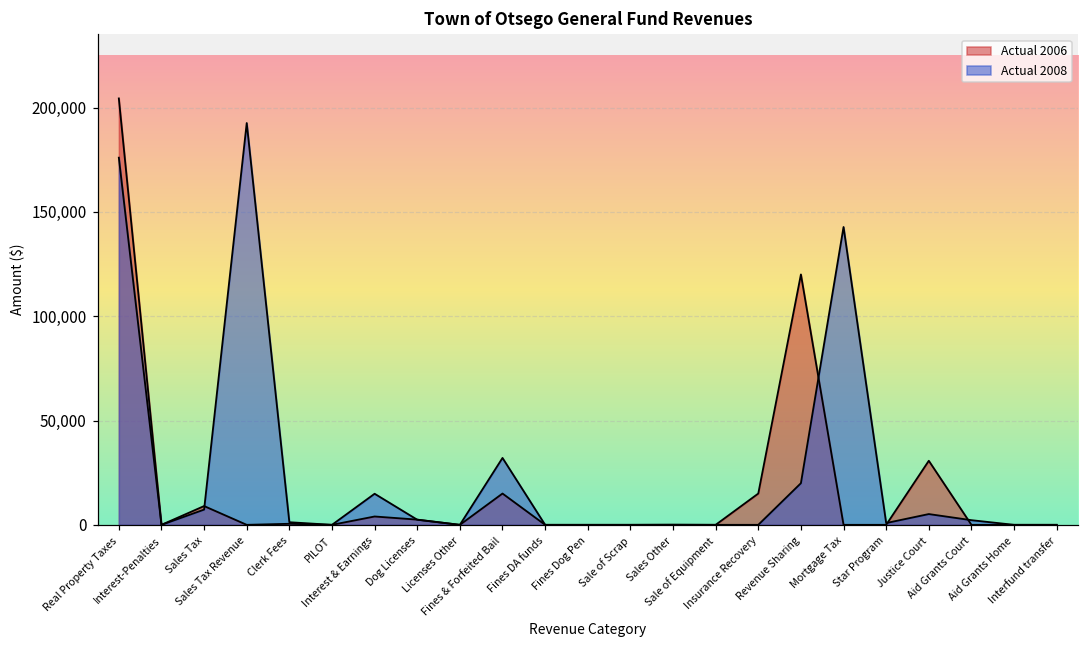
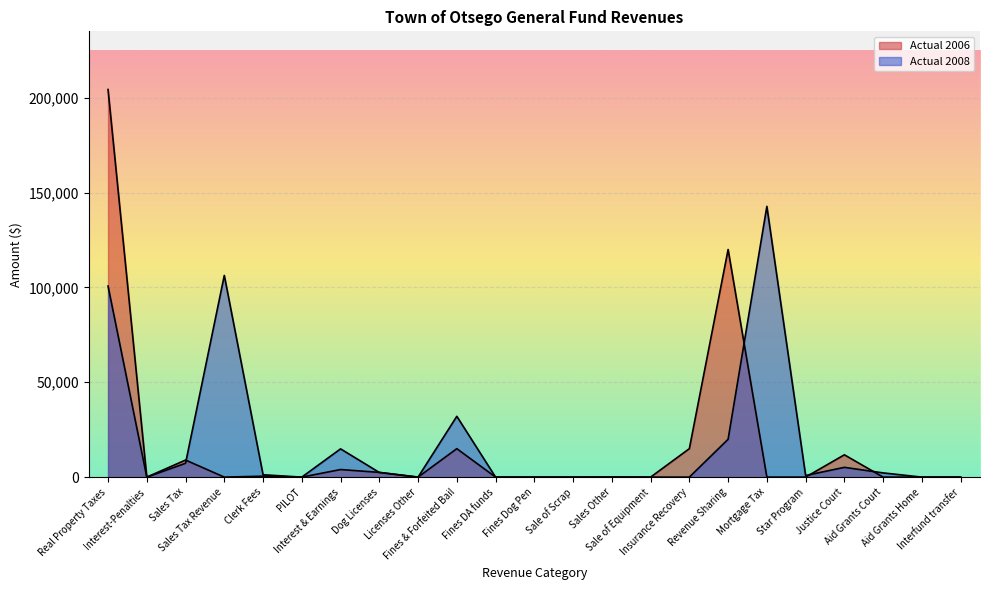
Actual 2008, Real Property Taxes: 176,000 -> 101,000
Actual 2008, Sales Tax Revenue: 193,000 -> 106,000
Actual 2006, Justice Court: 31,000 -> 12,000
